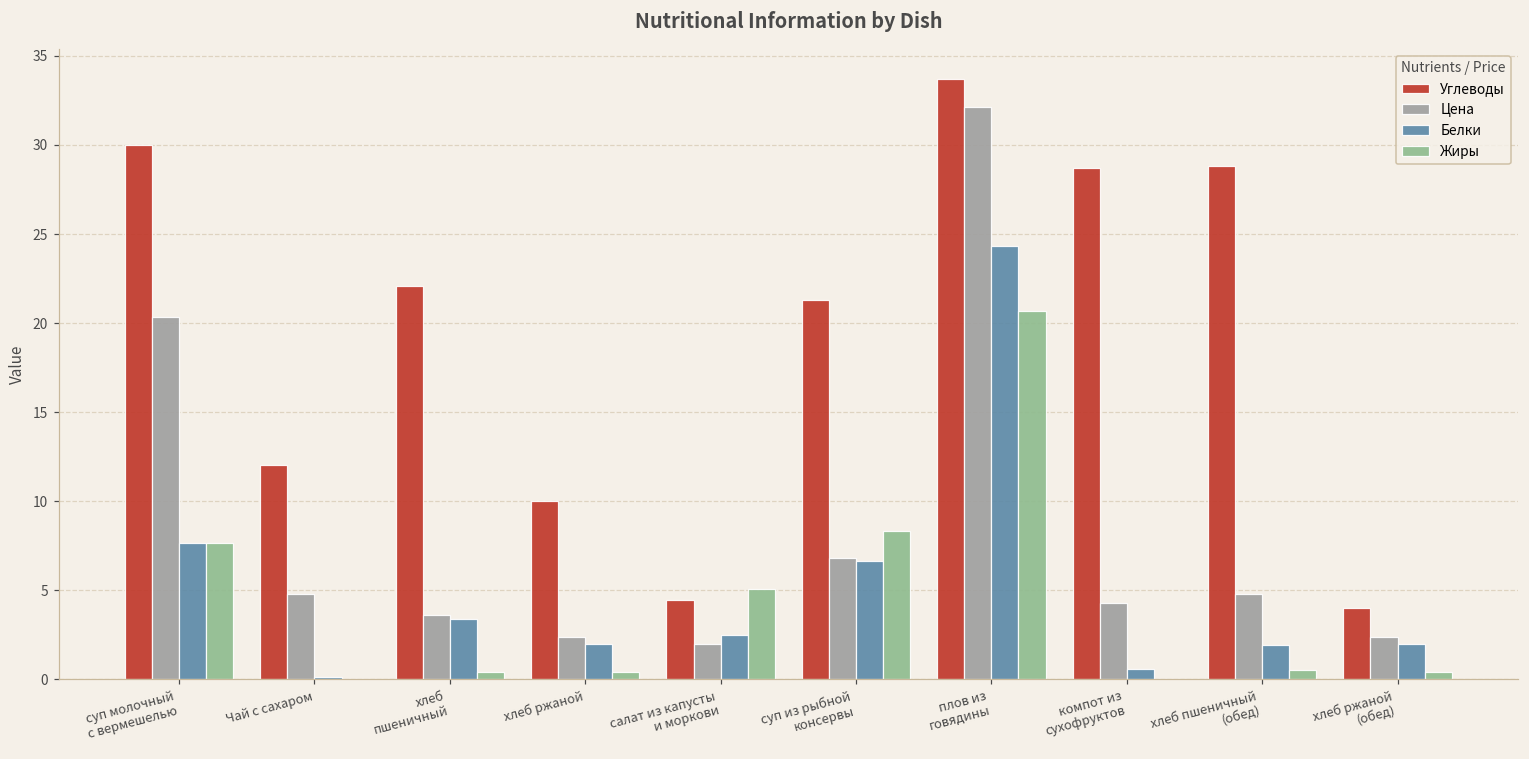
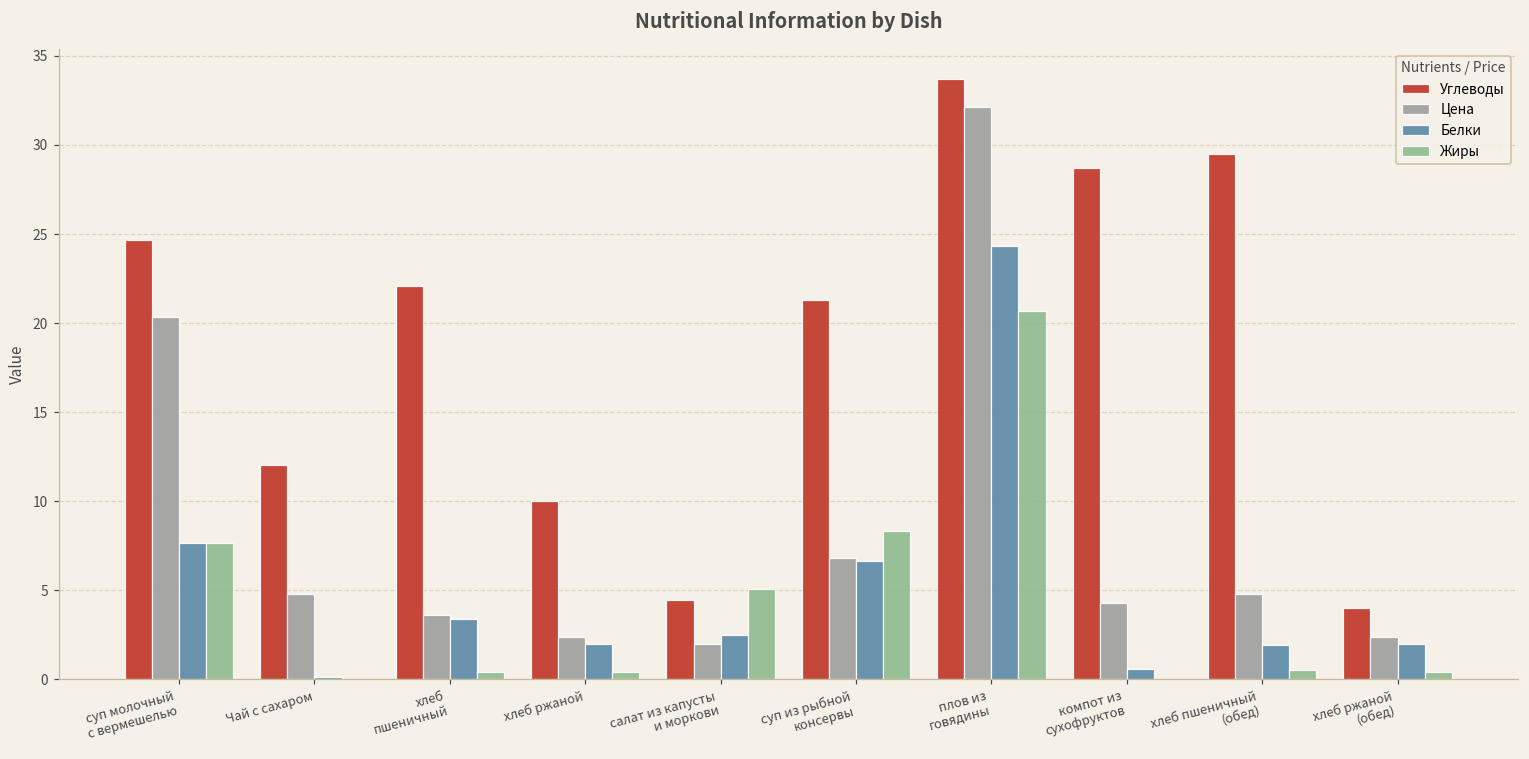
Углеводы, суп молочный с вермешелью: 30.0 -> 24.7
Углеводы, хлеб пшеничный (обед): 28.8 -> 29.5
